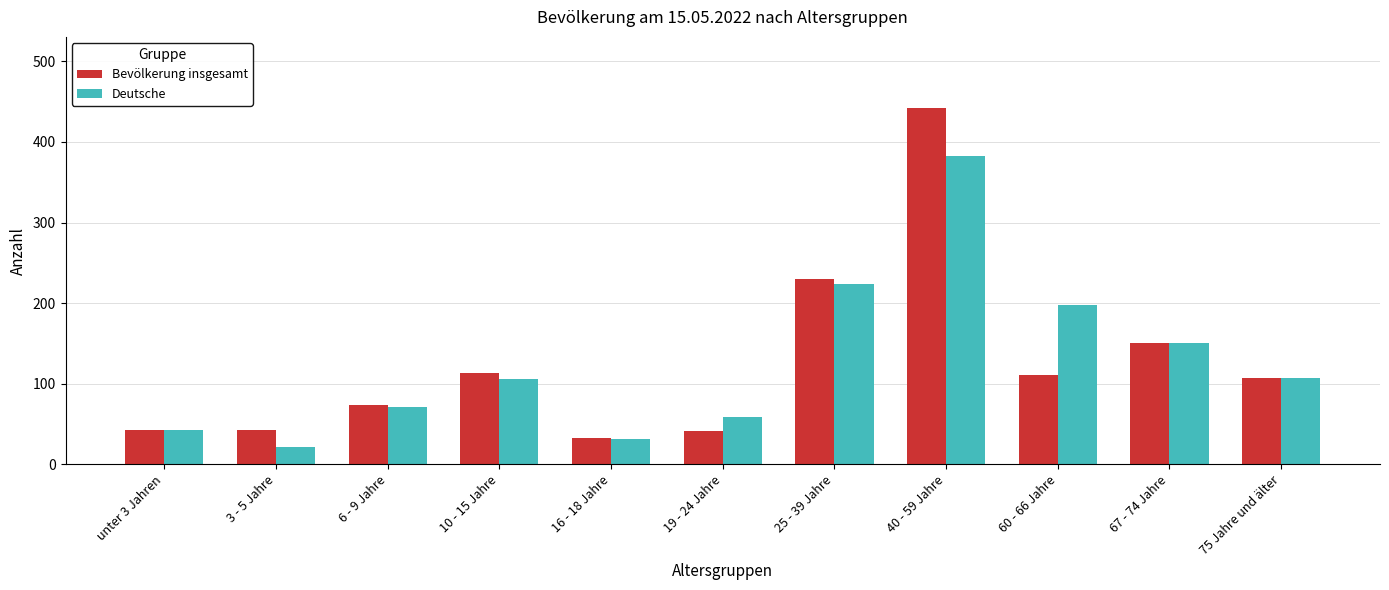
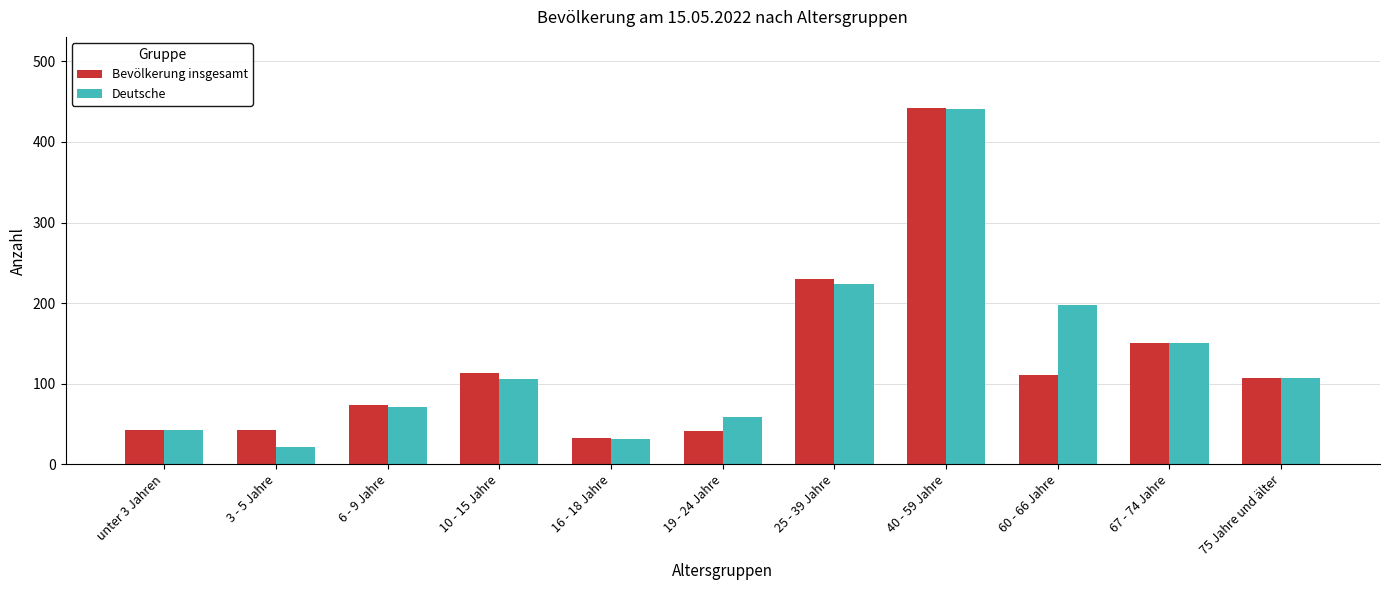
Deutsche, 40 - 59 Jahre: 380 -> 440
